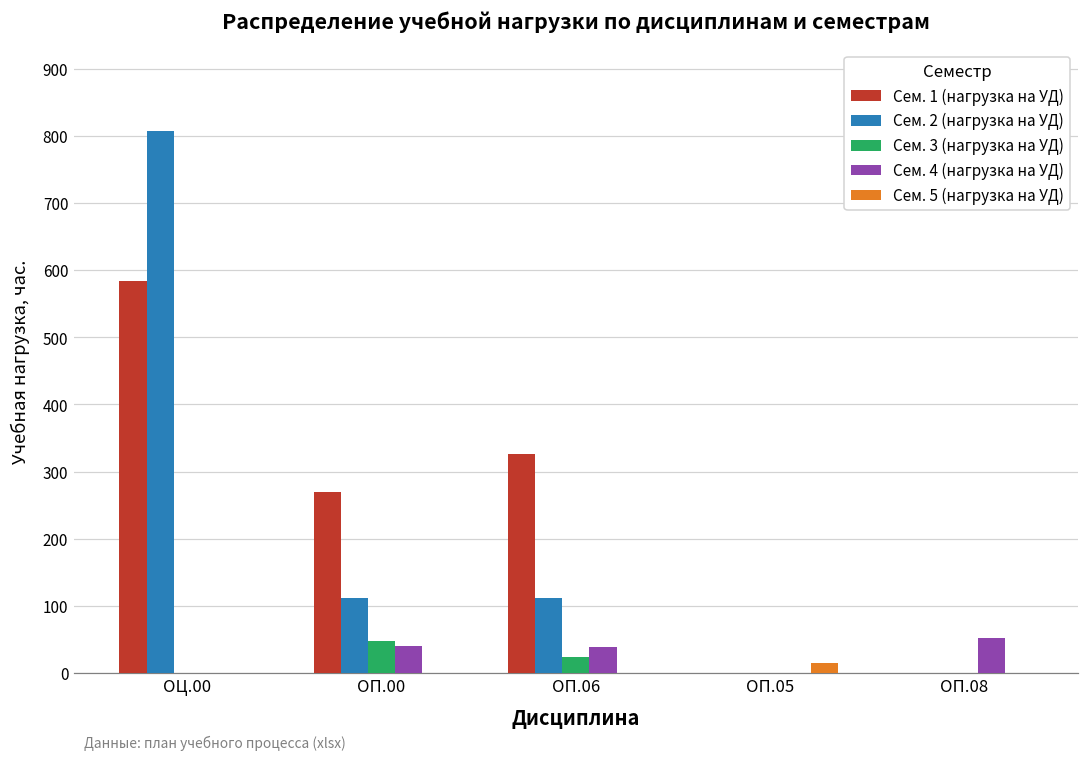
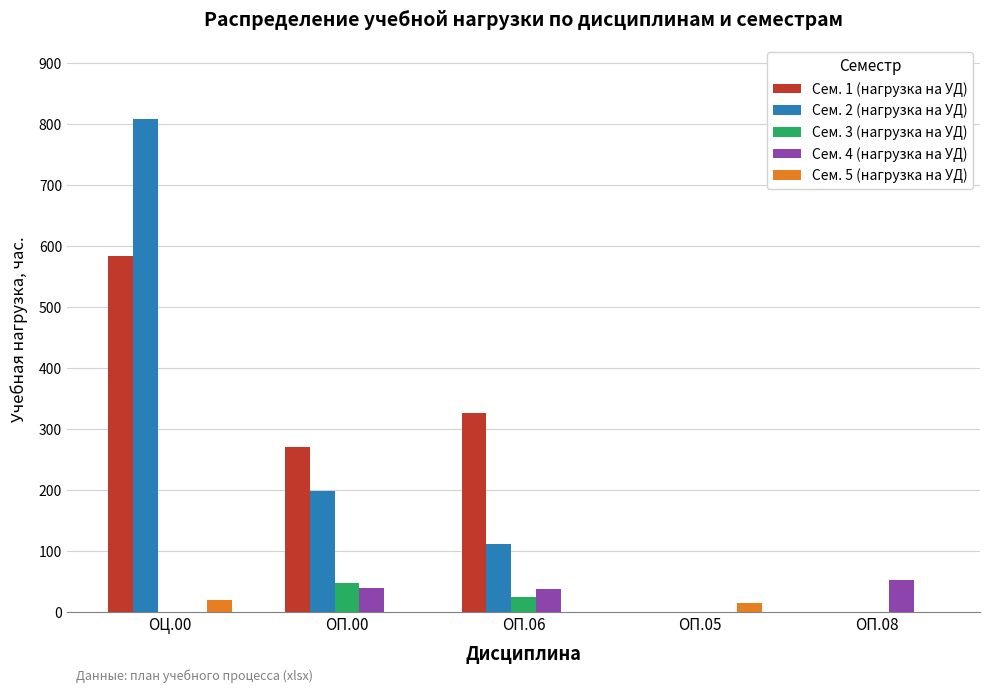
Сем. 5 (нагрузка на УД), ОЦ.00: 0 -> 20
Сем. 2 (нагрузка на УД), ОП.00: 110 -> 200
